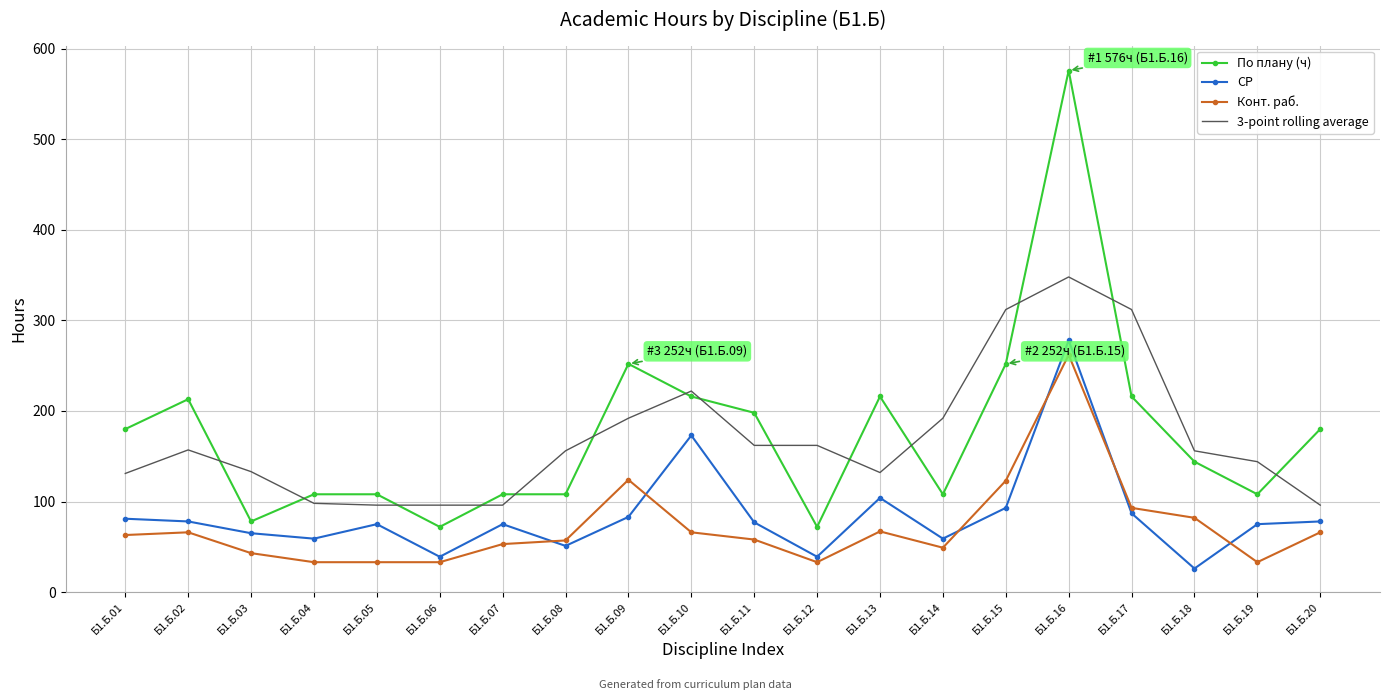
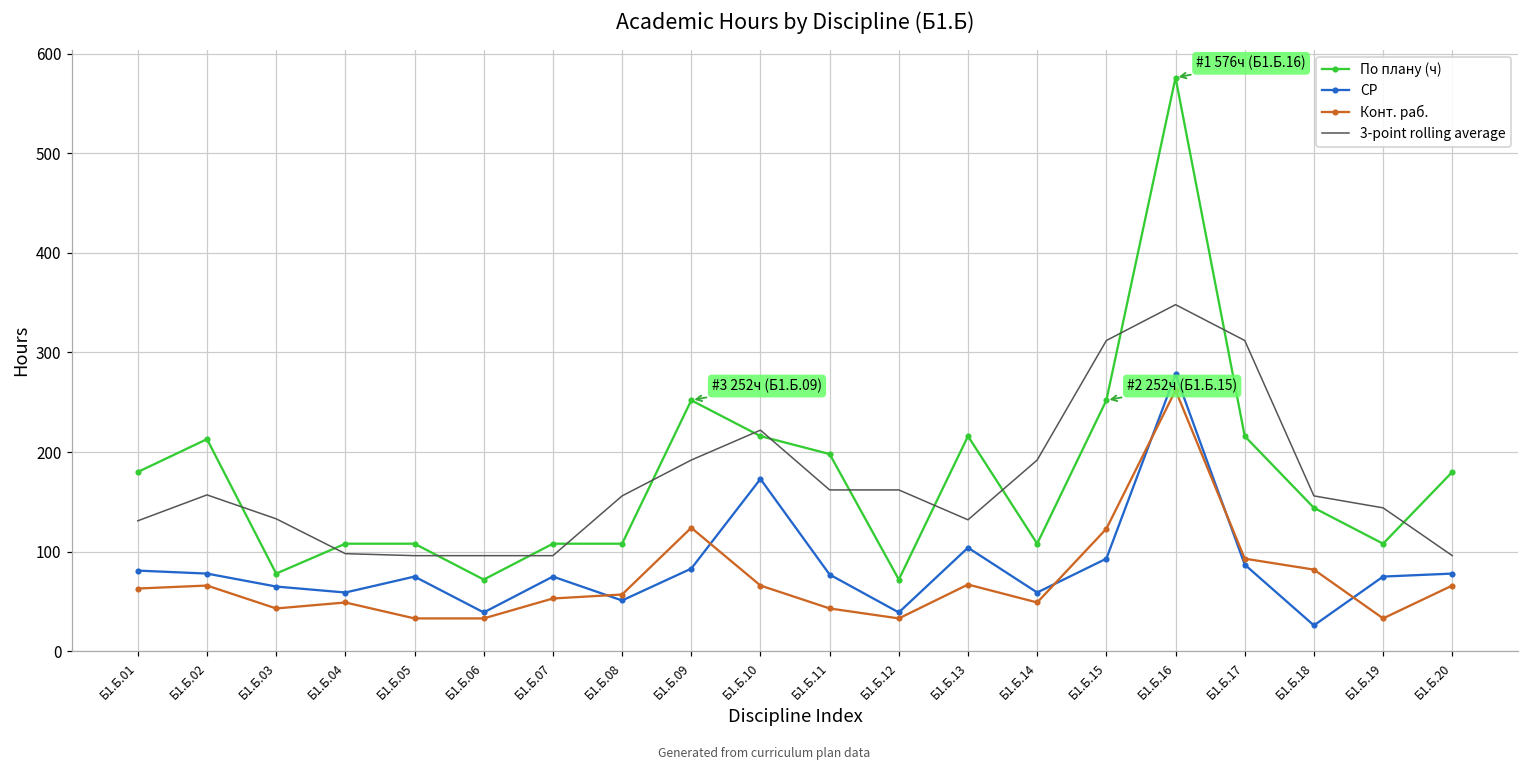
Конт. раб., Б1.Б.04: 30 -> 50
Конт. раб., Б1.Б.11: 60 -> 40
